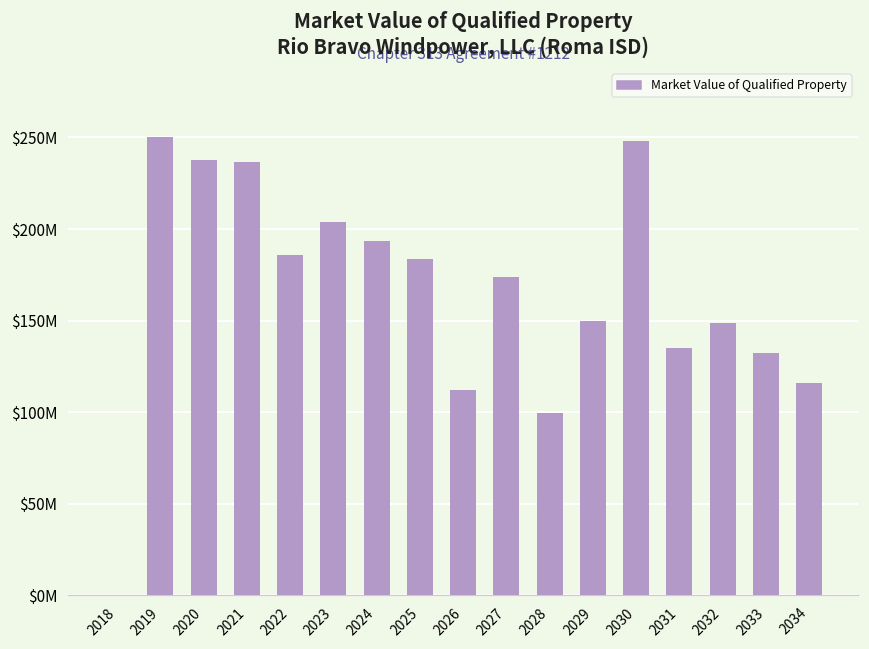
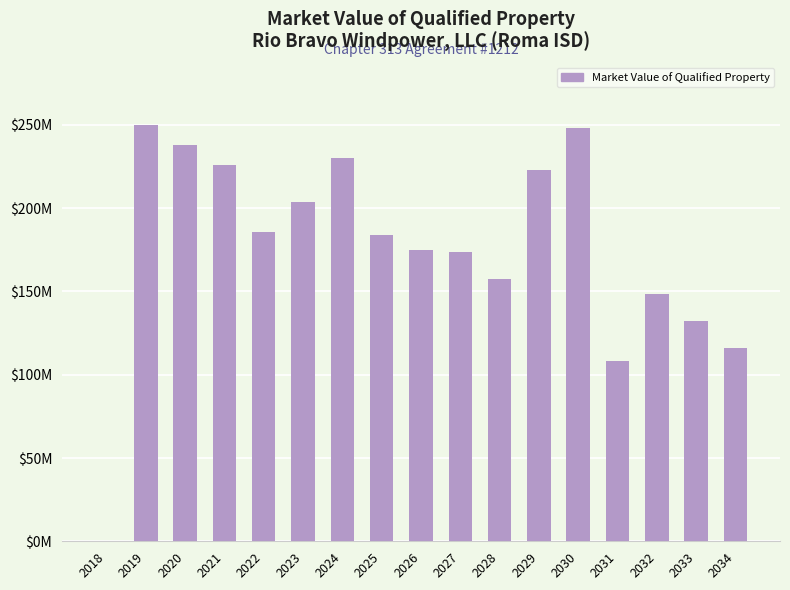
2021: $236000000 -> $226000000
2024: $194000000 -> $230000000
2026: $112000000 -> $175000000
2028: $100000000 -> $158000000
2029: $150000000 -> $223000000
2031: $135000000 -> $108000000
